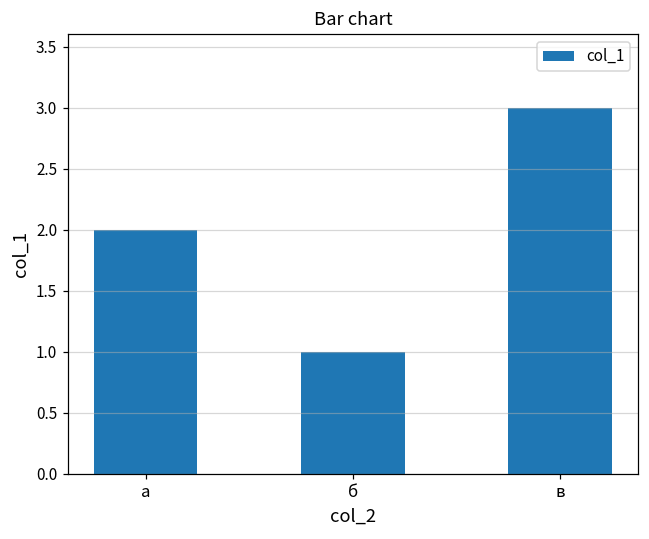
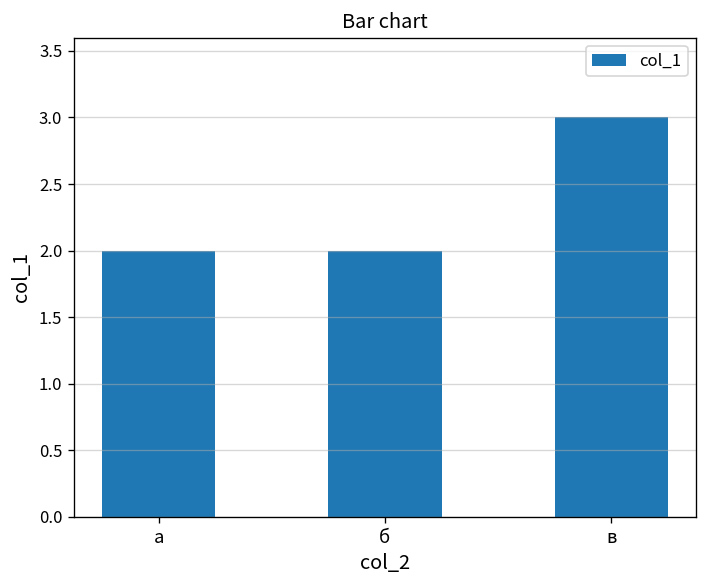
б: 1 -> 2
